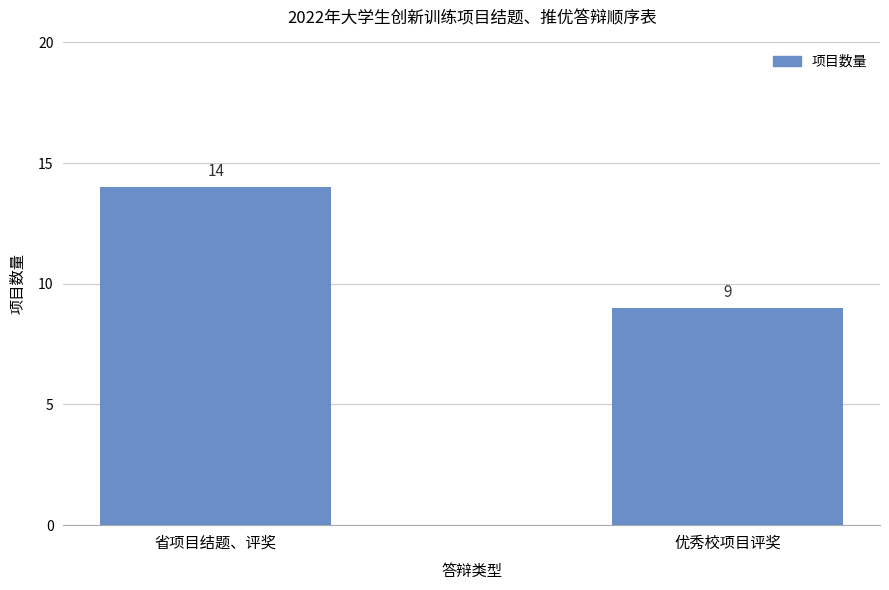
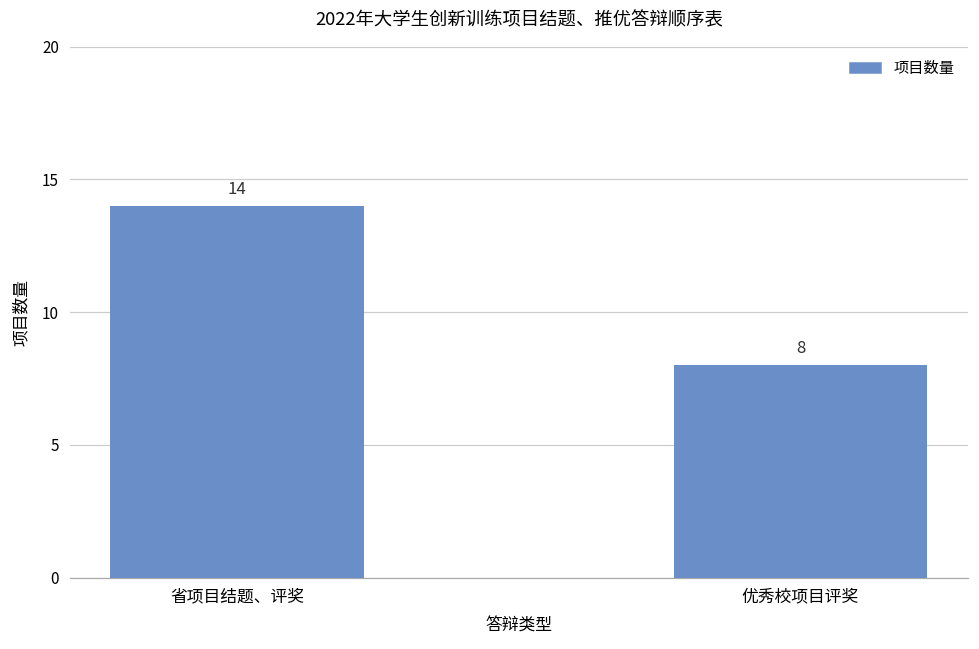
优秀校项目评奖: 9 -> 8
